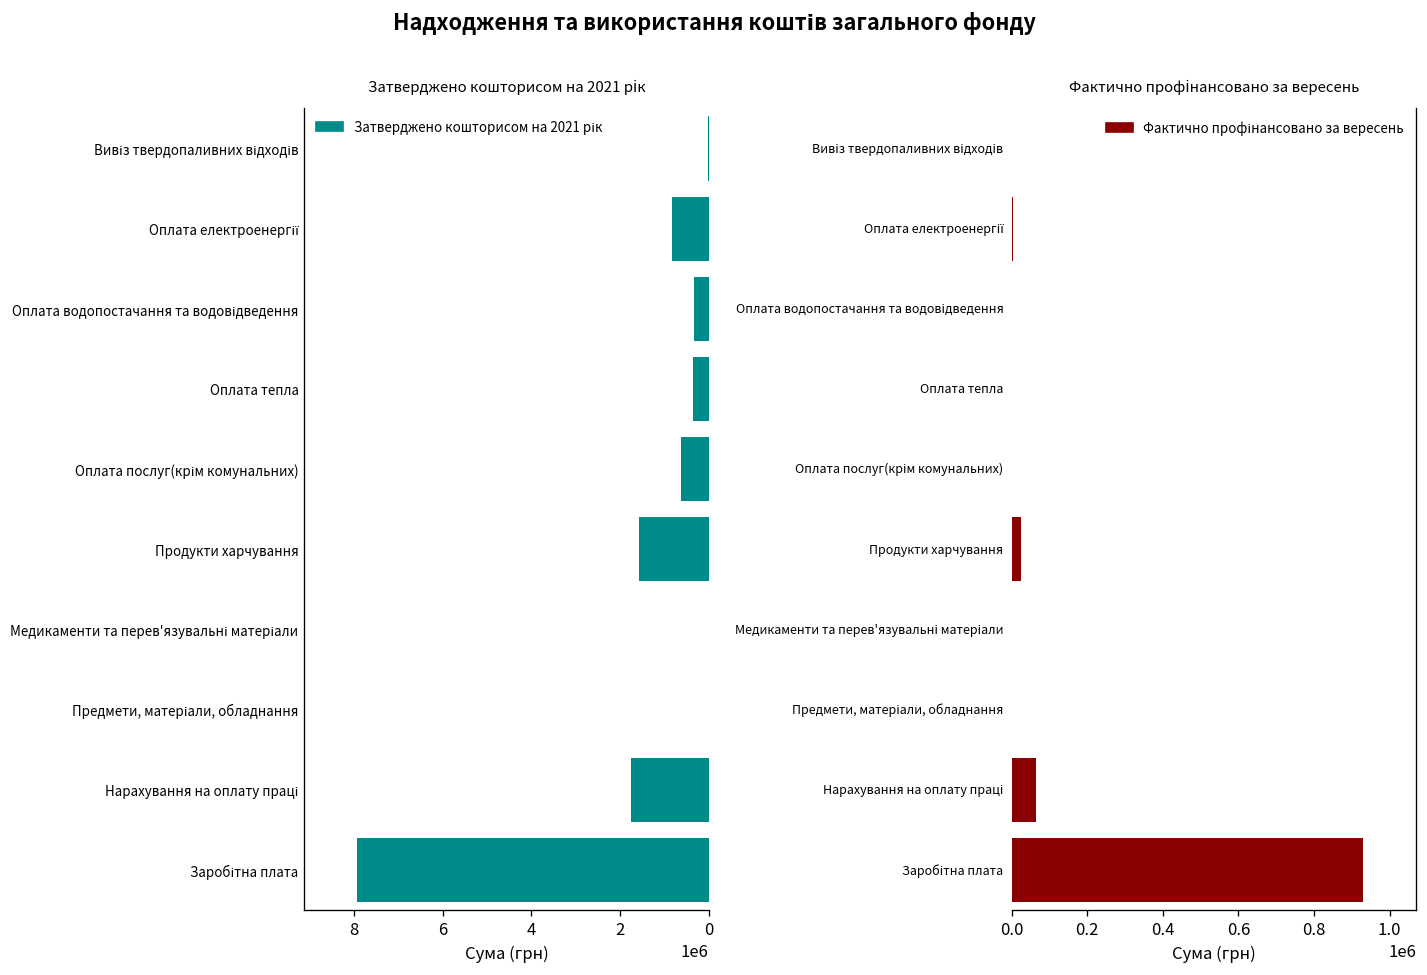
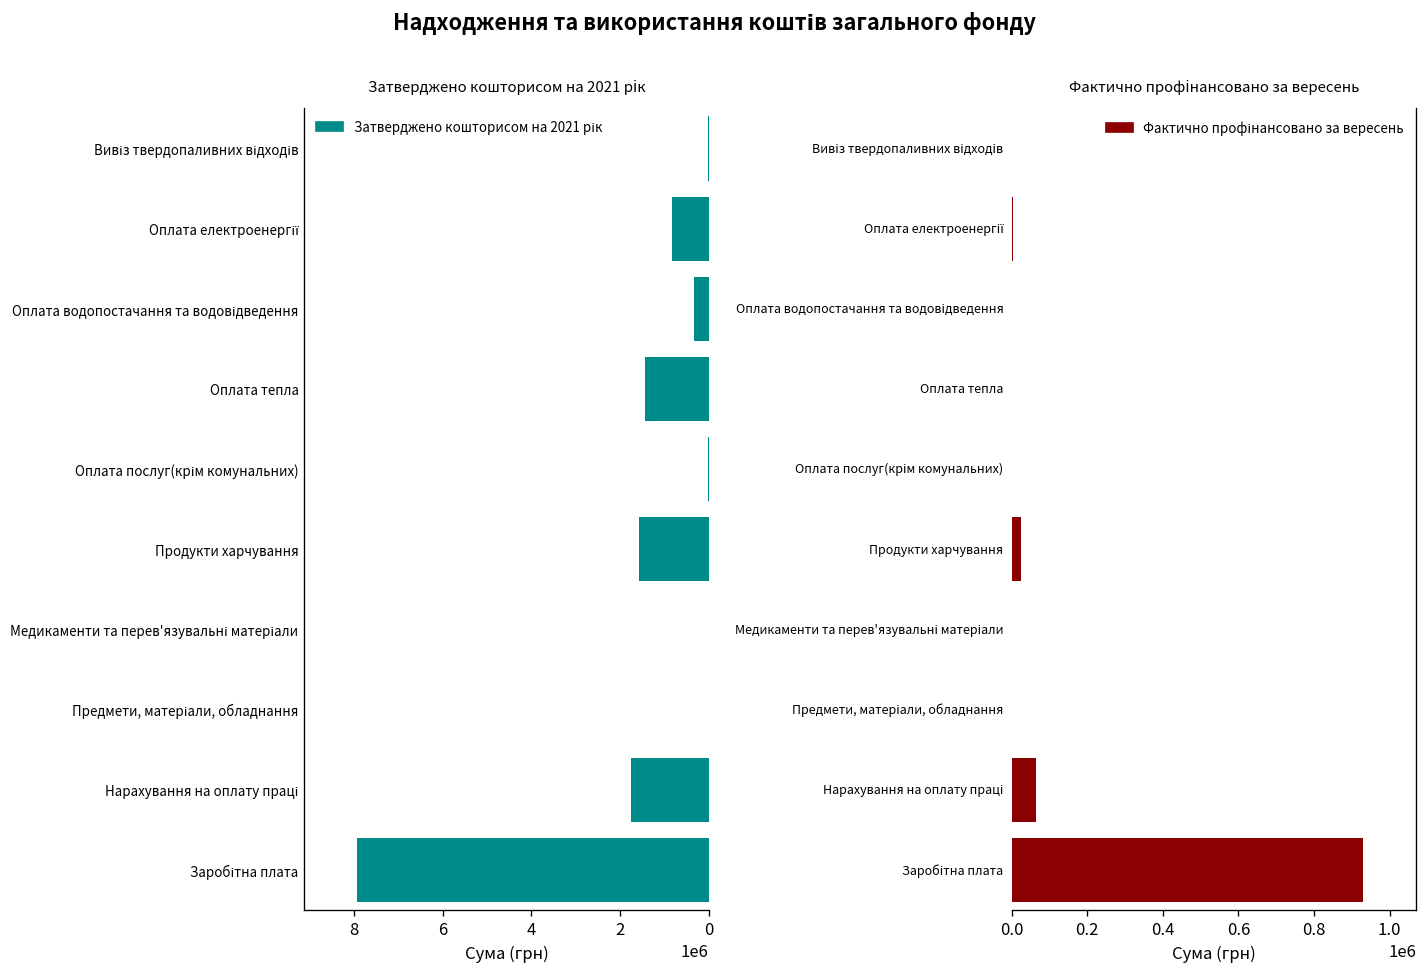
Затверджено кошторисом на 2021 рік, Оплата тепла: 300000 -> 1400000
Затверджено кошторисом на 2021 рік, Оплата послуг(крім комунальних): 600000 -> 0
